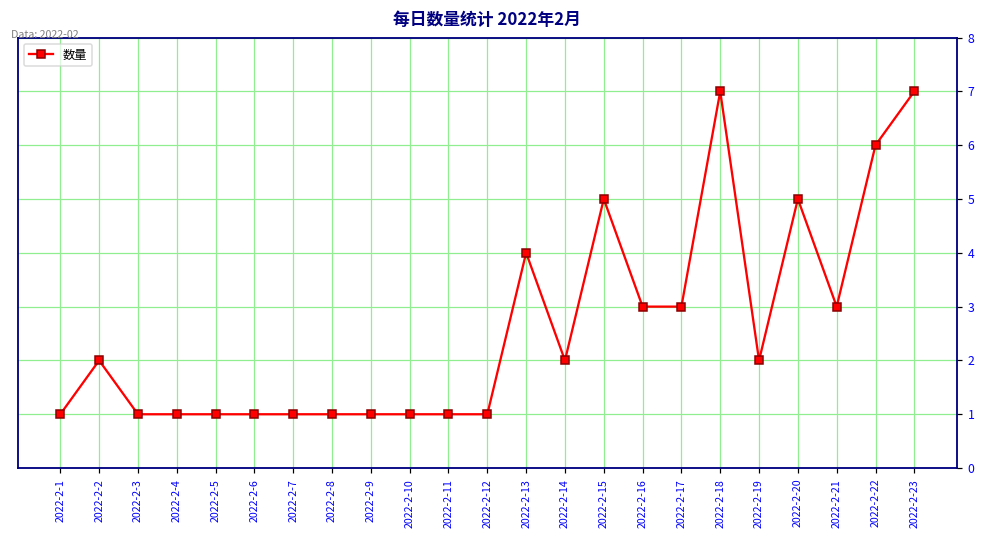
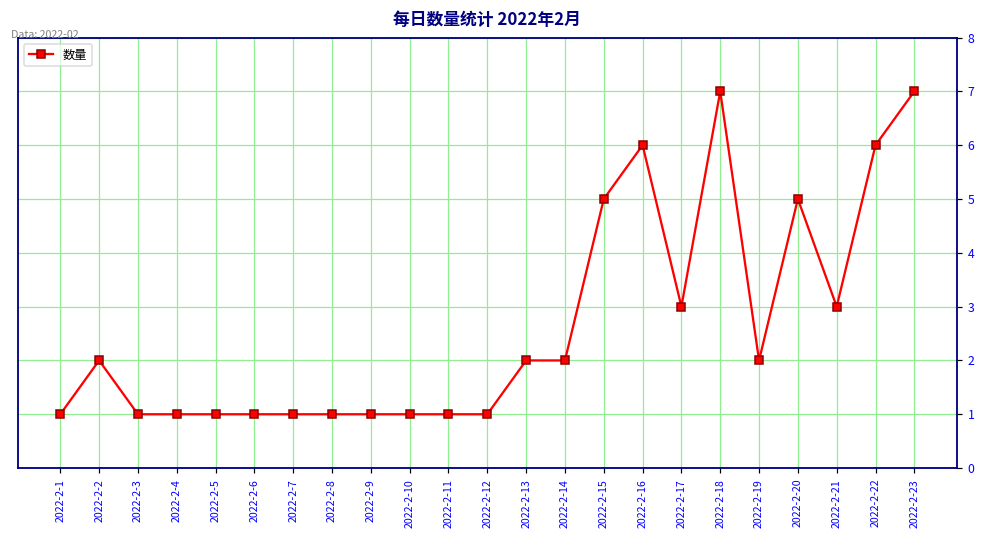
2022-2-13: 4 -> 2
2022-2-16: 3 -> 6
